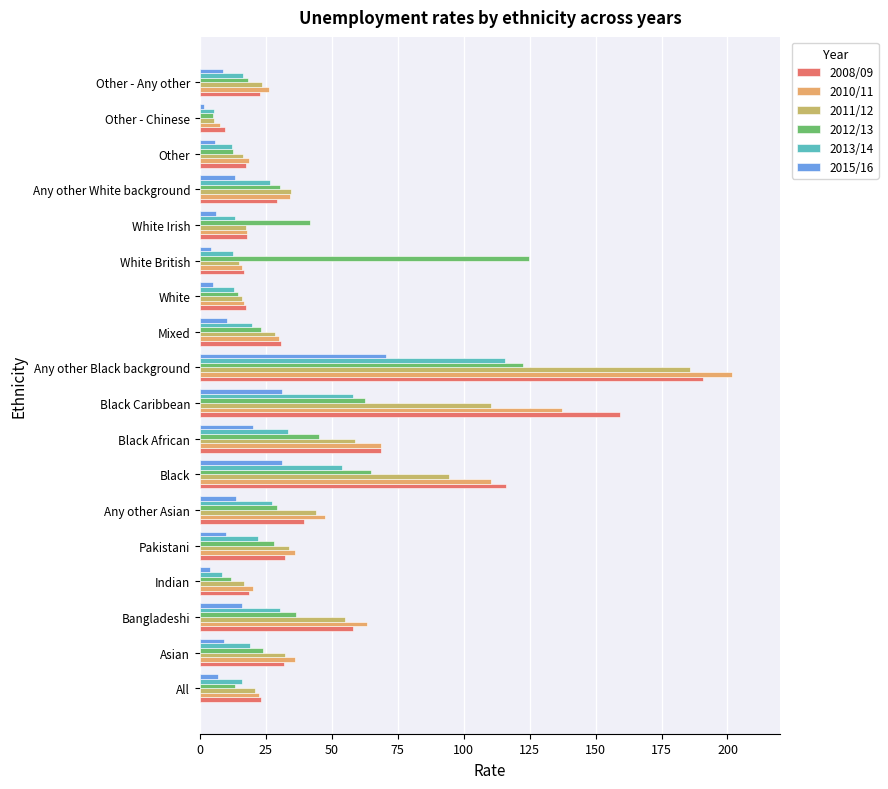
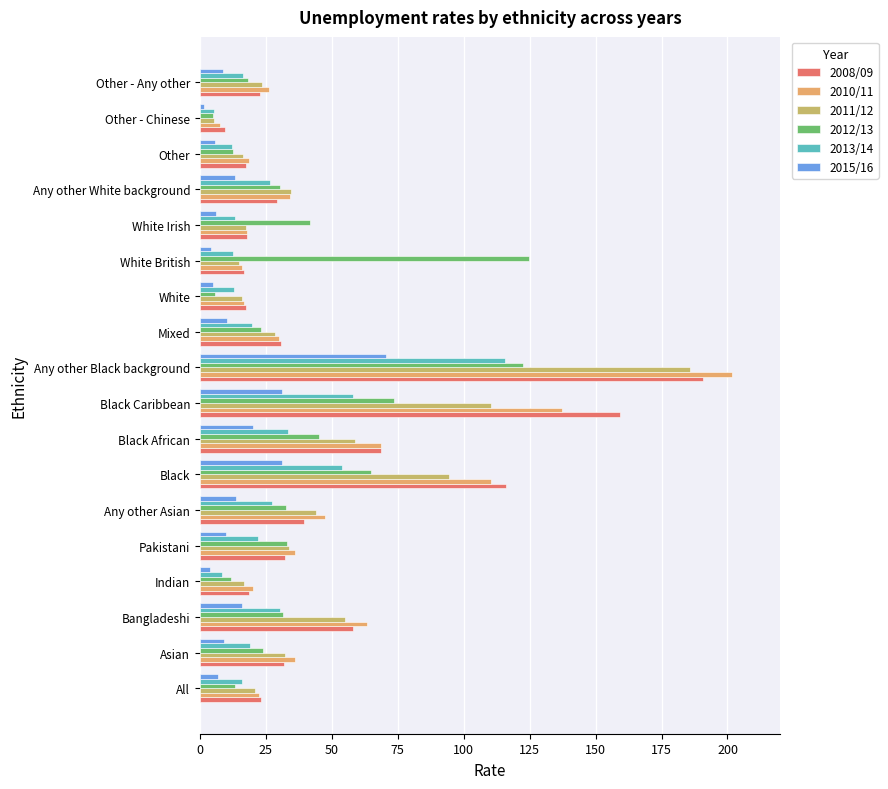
2012/13, White: 15 -> 6
2012/13, Black Caribbean: 63 -> 74
2012/13, Any other Asian: 29 -> 33
2012/13, Pakistani: 28 -> 33
2012/13, Bangladeshi: 36 -> 32
